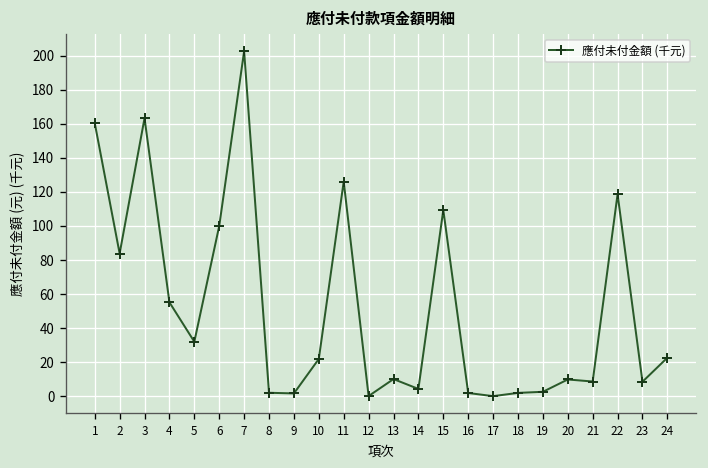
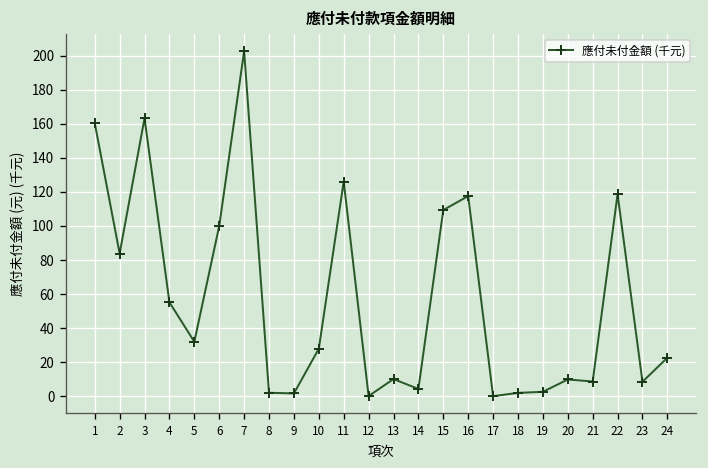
10: 22 -> 28
16: 2 -> 118
